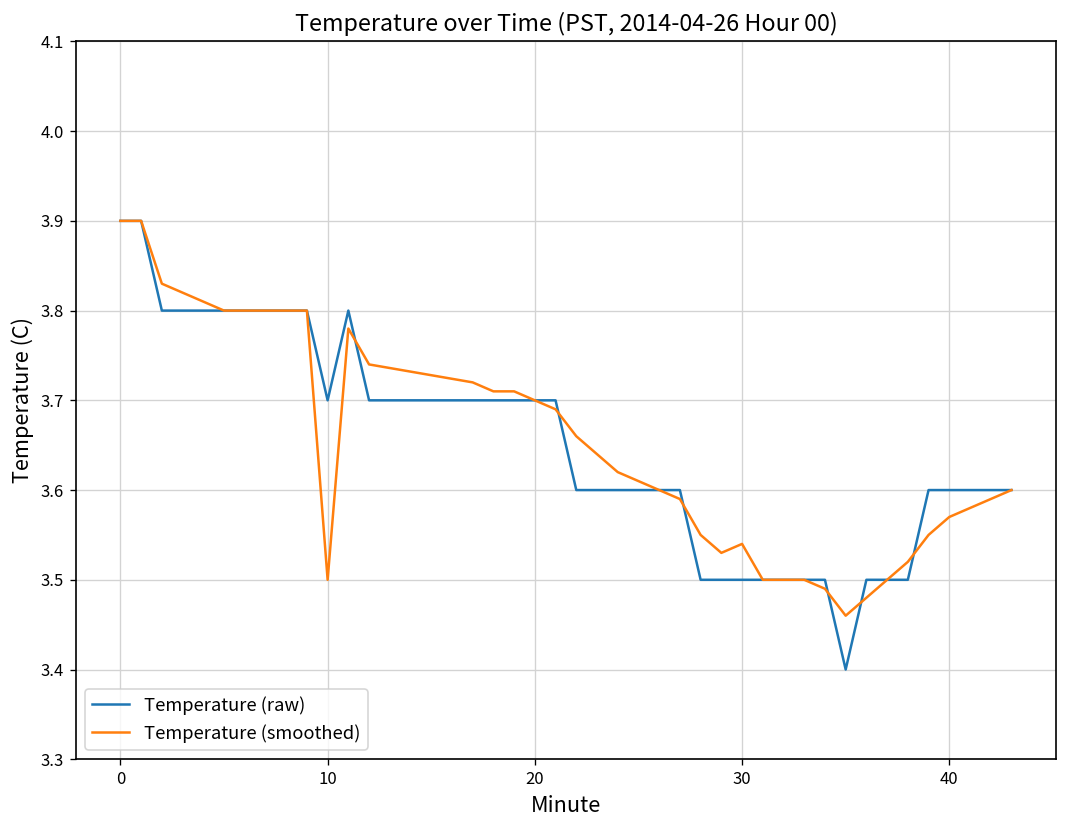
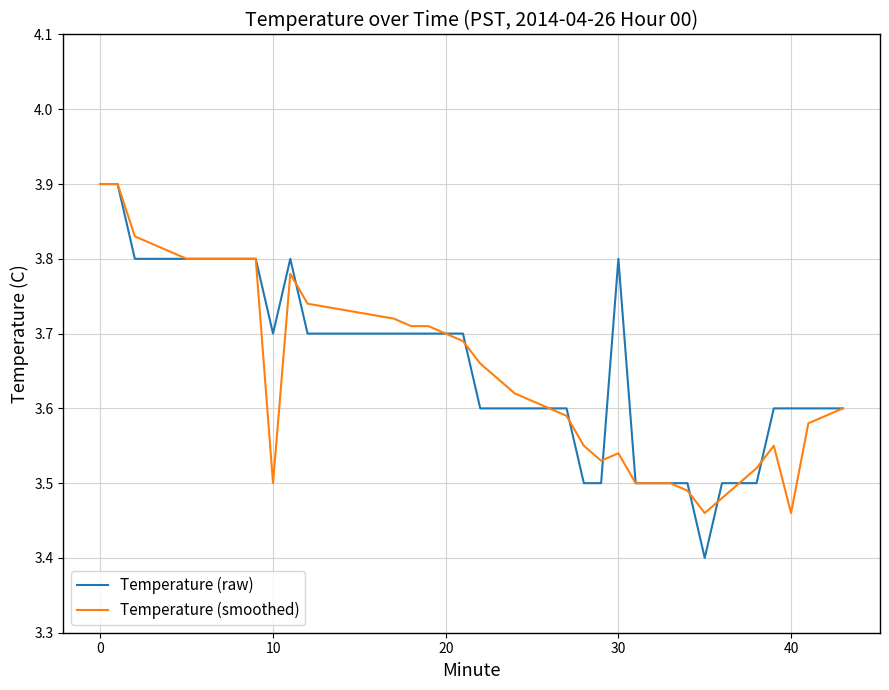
Temperature (raw), 30: 3.5 -> 3.8
Temperature (smoothed), 40: 3.57 -> 3.46
